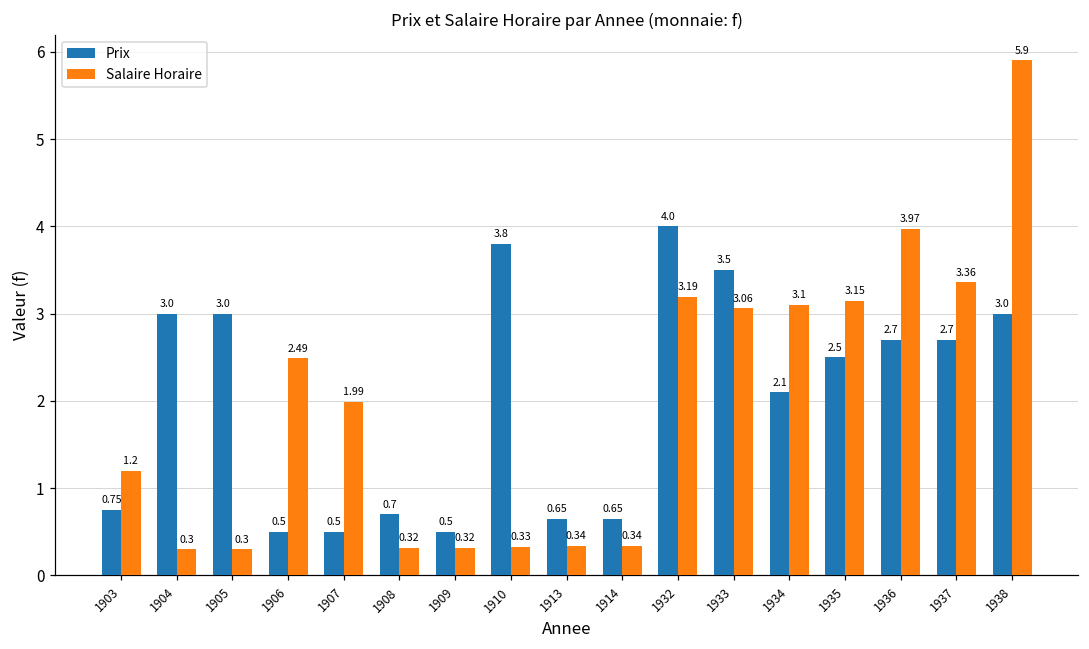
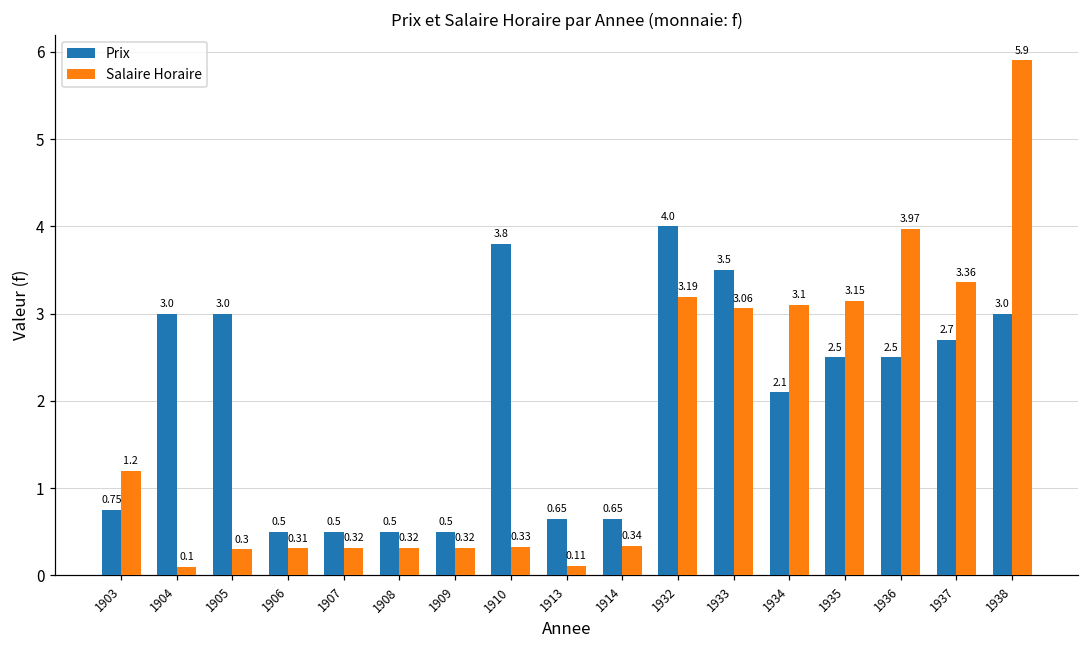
Salaire Horaire, 1904: 0.3 -> 0.1
Salaire Horaire, 1906: 2.49 -> 0.31
Salaire Horaire, 1907: 1.99 -> 0.32
Prix, 1908: 0.7 -> 0.5
Salaire Horaire, 1913: 0.34 -> 0.11
Prix, 1936: 2.7 -> 2.5
